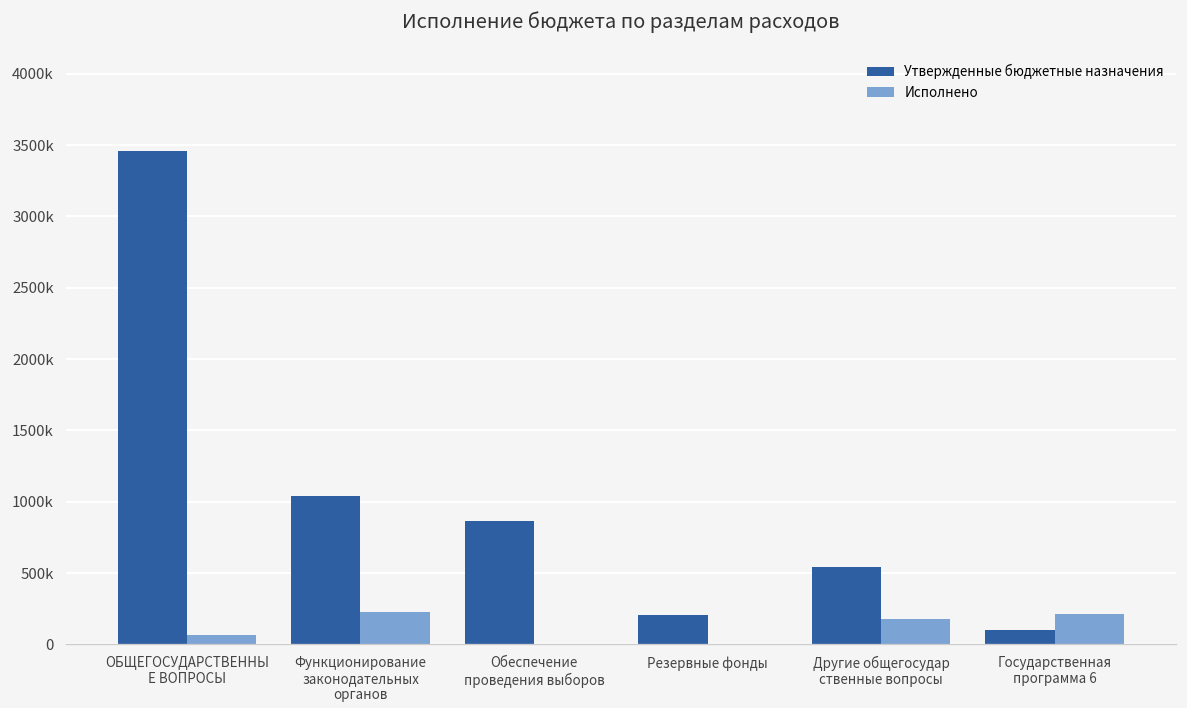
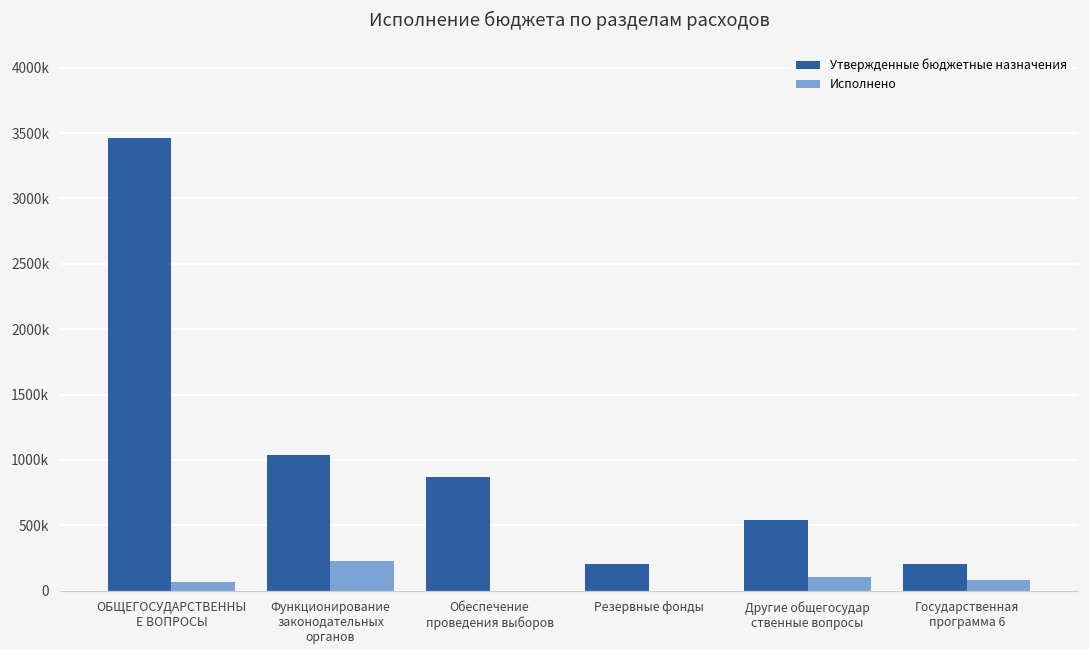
Исполнено, Другие общегосудар ственные вопросы: 170000 -> 100000
Утвержденные бюджетные назначения, Государственная программа 6: 100000 -> 200000
Исполнено, Государственная программа 6: 210000 -> 80000
